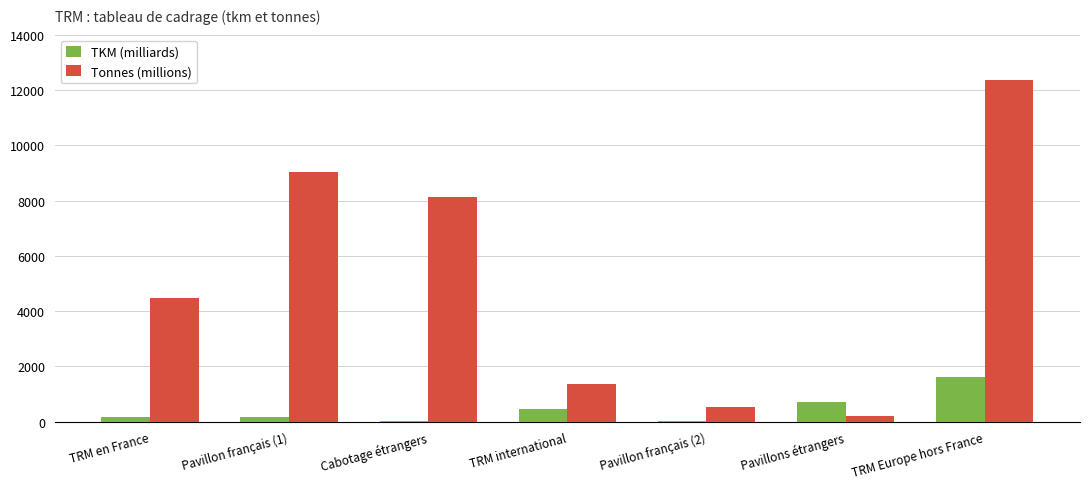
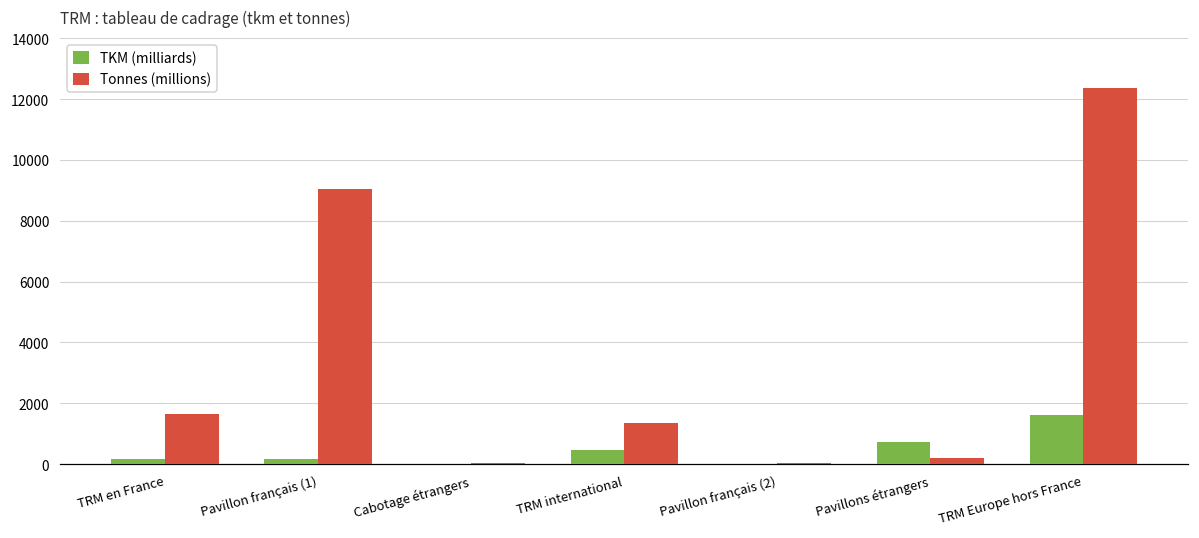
Tonnes (millions), TRM en France: 4500 -> 1600
Tonnes (millions), Cabotage étrangers: 8100 -> 0
Tonnes (millions), Pavillon français (2): 500 -> 0
